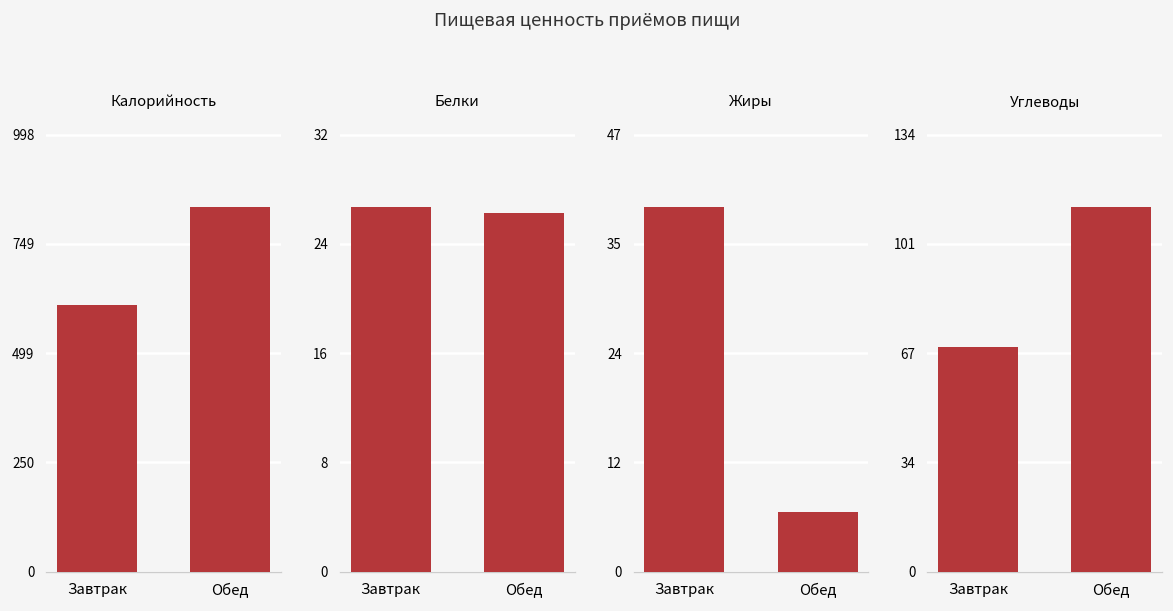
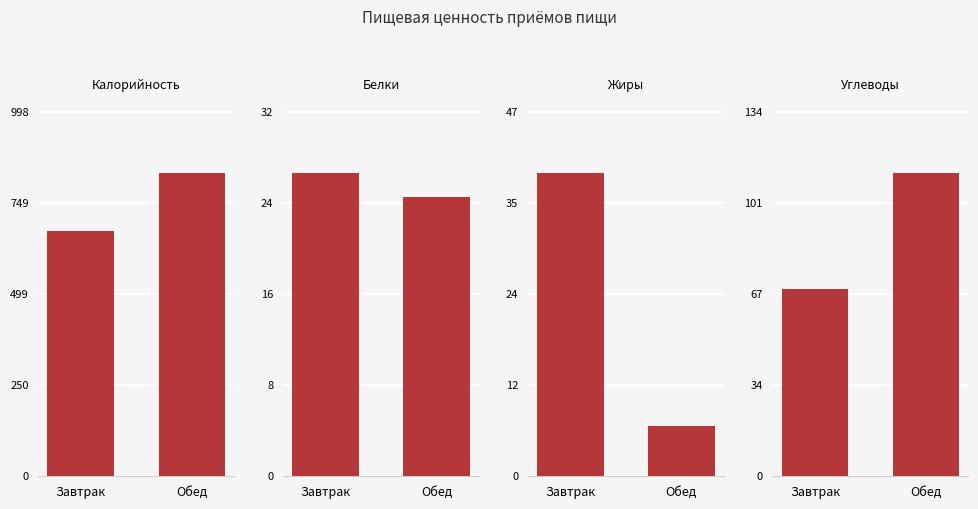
Калорийность, Завтрак: 610 -> 670
Белки, Обед: 26.6 -> 24.8
